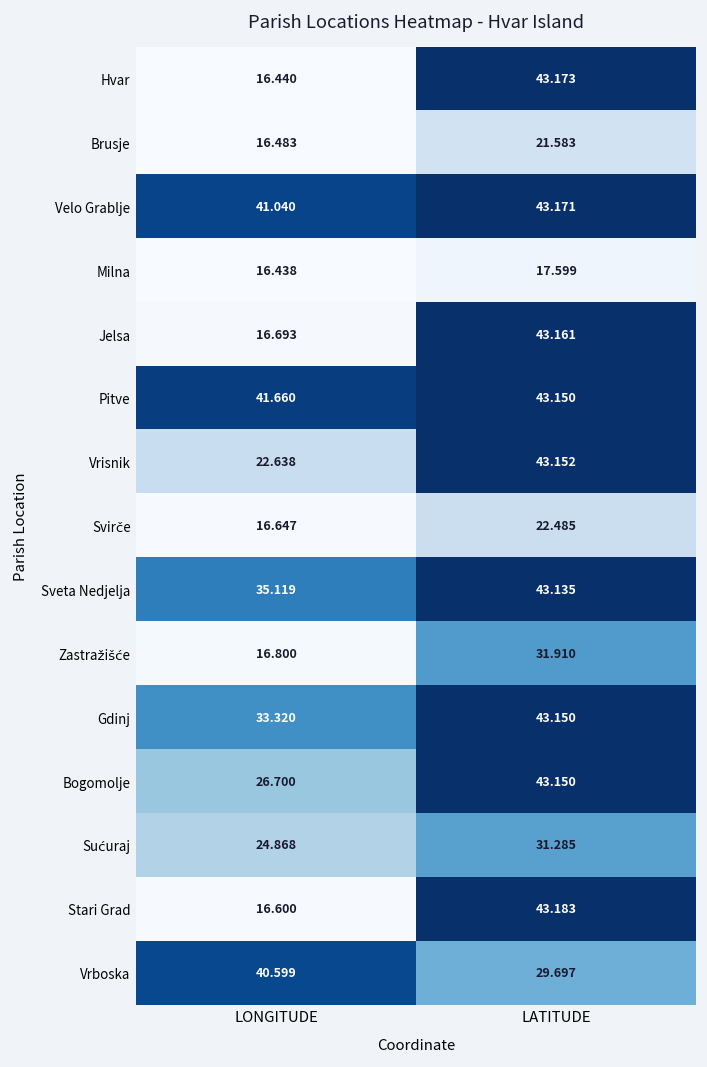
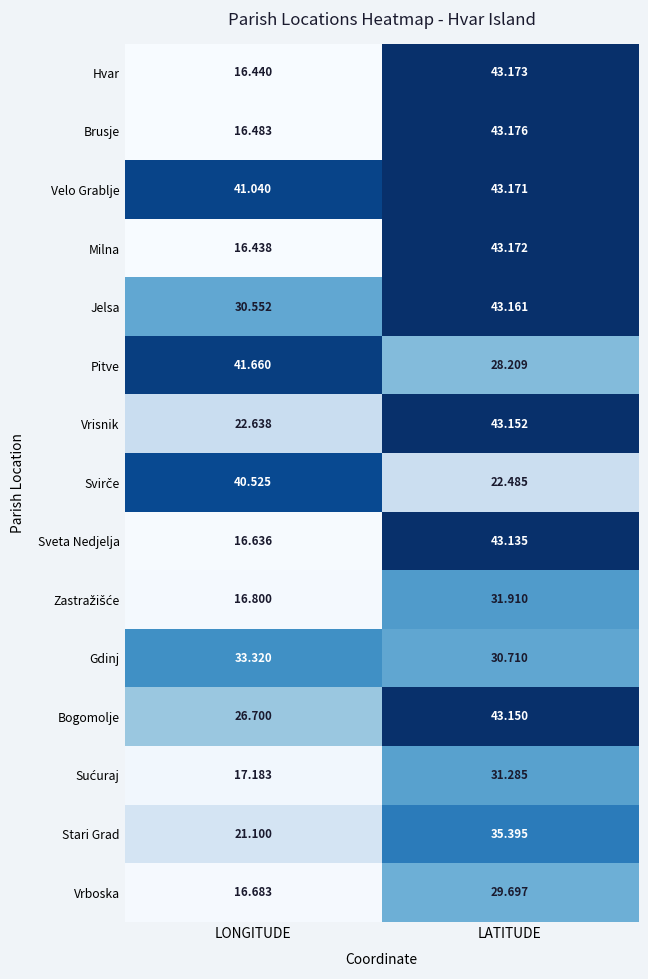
Brusje, LATITUDE: 21.583 -> 43.176
Milna, LATITUDE: 17.599 -> 43.172
Jelsa, LONGITUDE: 16.693 -> 30.552
Pitve, LATITUDE: 43.150 -> 28.209
Svirče, LONGITUDE: 16.647 -> 40.525
Sveta Nedjelja, LONGITUDE: 35.119 -> 16.636
Gdinj, LATITUDE: 43.150 -> 30.710
Sućuraj, LONGITUDE: 24.868 -> 17.183
Stari Grad, LONGITUDE: 16.600 -> 21.100
Stari Grad, LATITUDE: 43.183 -> 35.395
Vrboska, LONGITUDE: 40.599 -> 16.683
